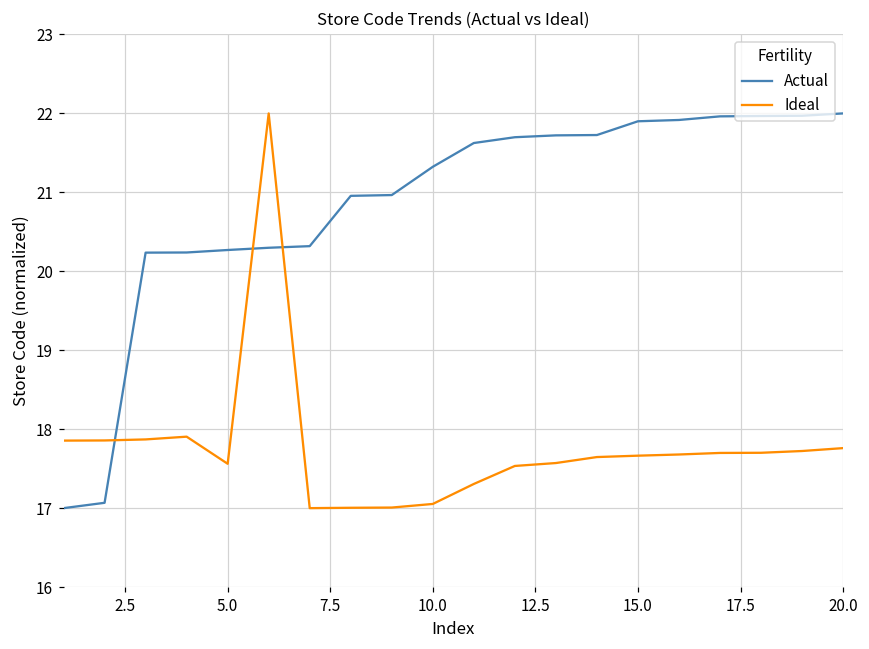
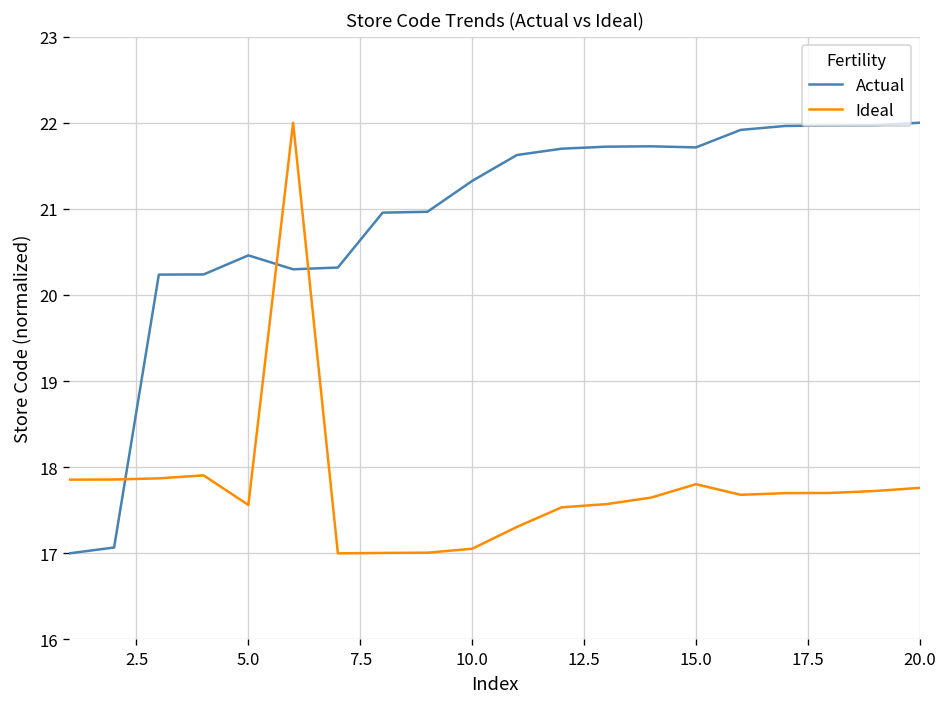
Actual, 5.0: 20.3 -> 20.5
Actual, 15.0: 21.9 -> 21.7
Ideal, 15.0: 17.7 -> 17.8
